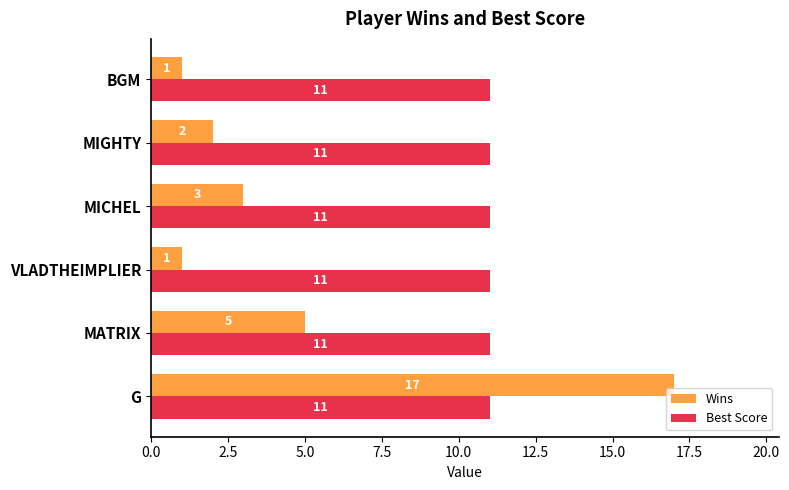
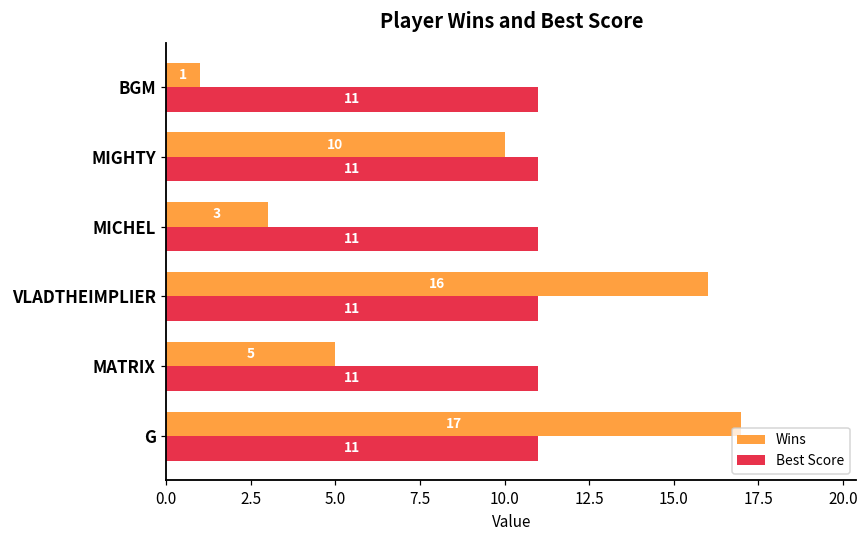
Wins, MIGHTY: 2 -> 10
Wins, VLADTHEIMPLIER: 1 -> 16
